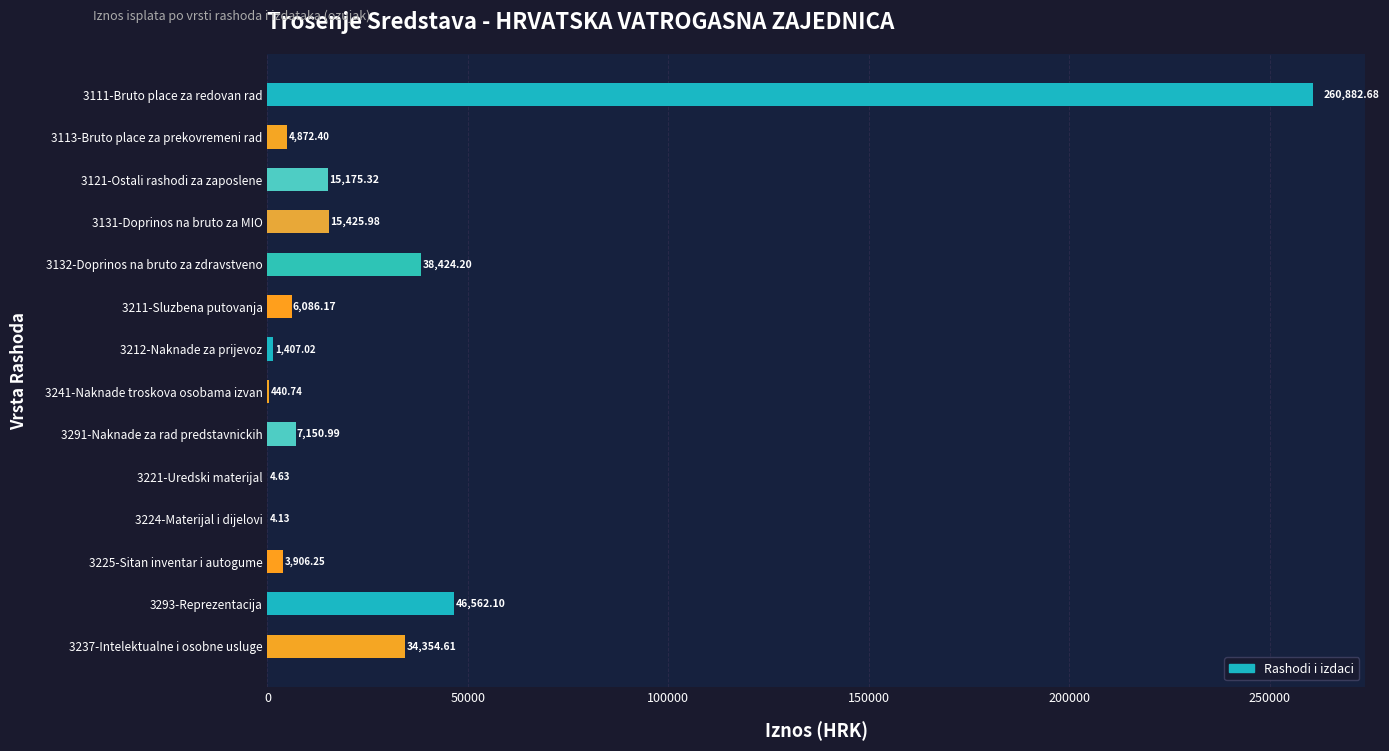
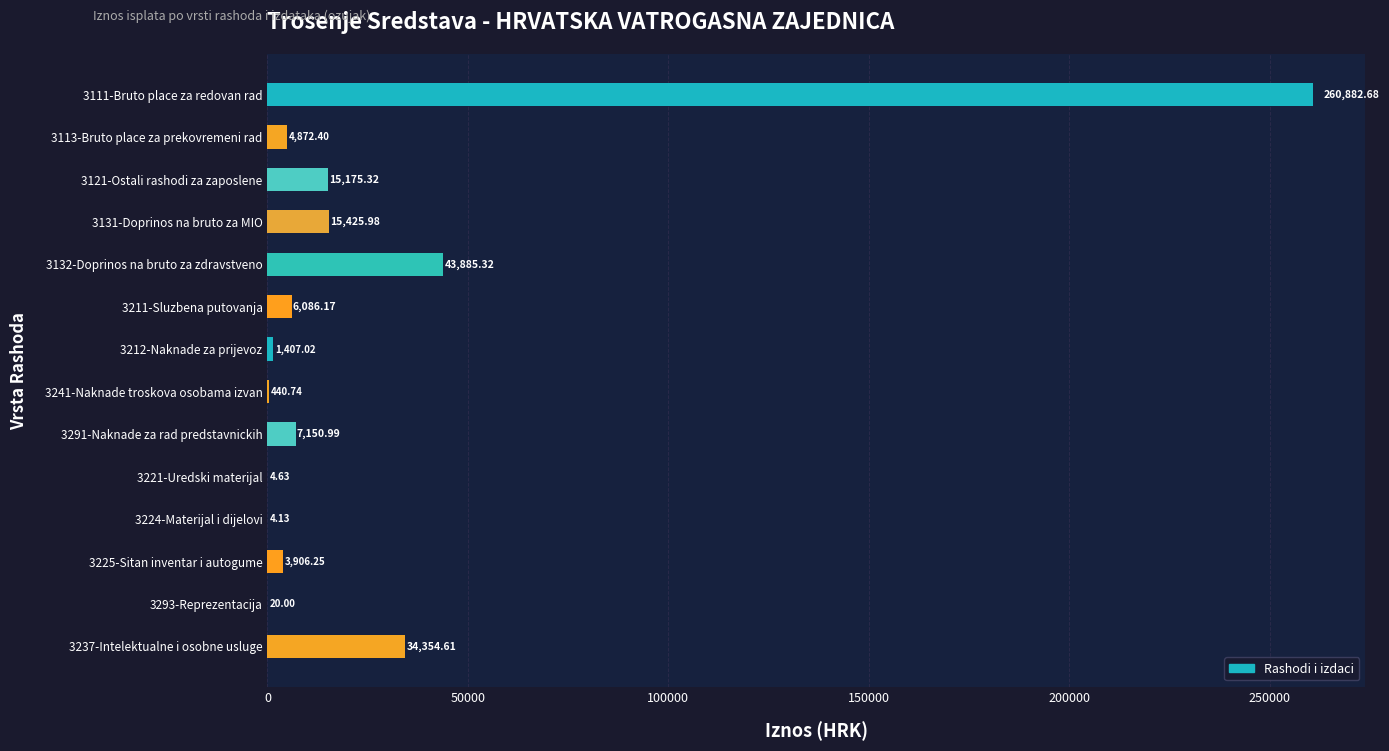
3132-Doprinos na bruto za zdravstveno: 38,424.20 -> 43,885.32
3293-Reprezentacija: 46,562.10 -> 20.00
